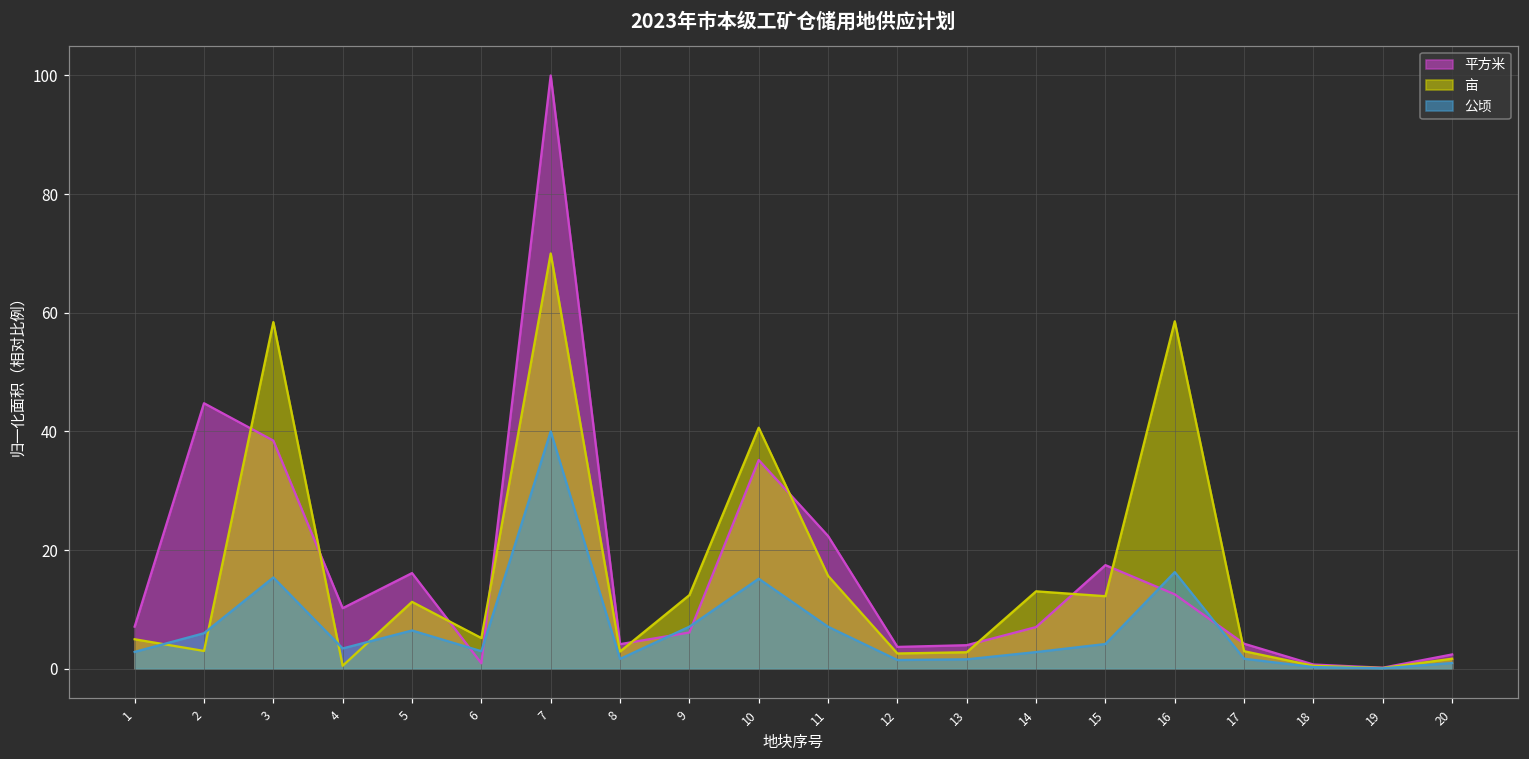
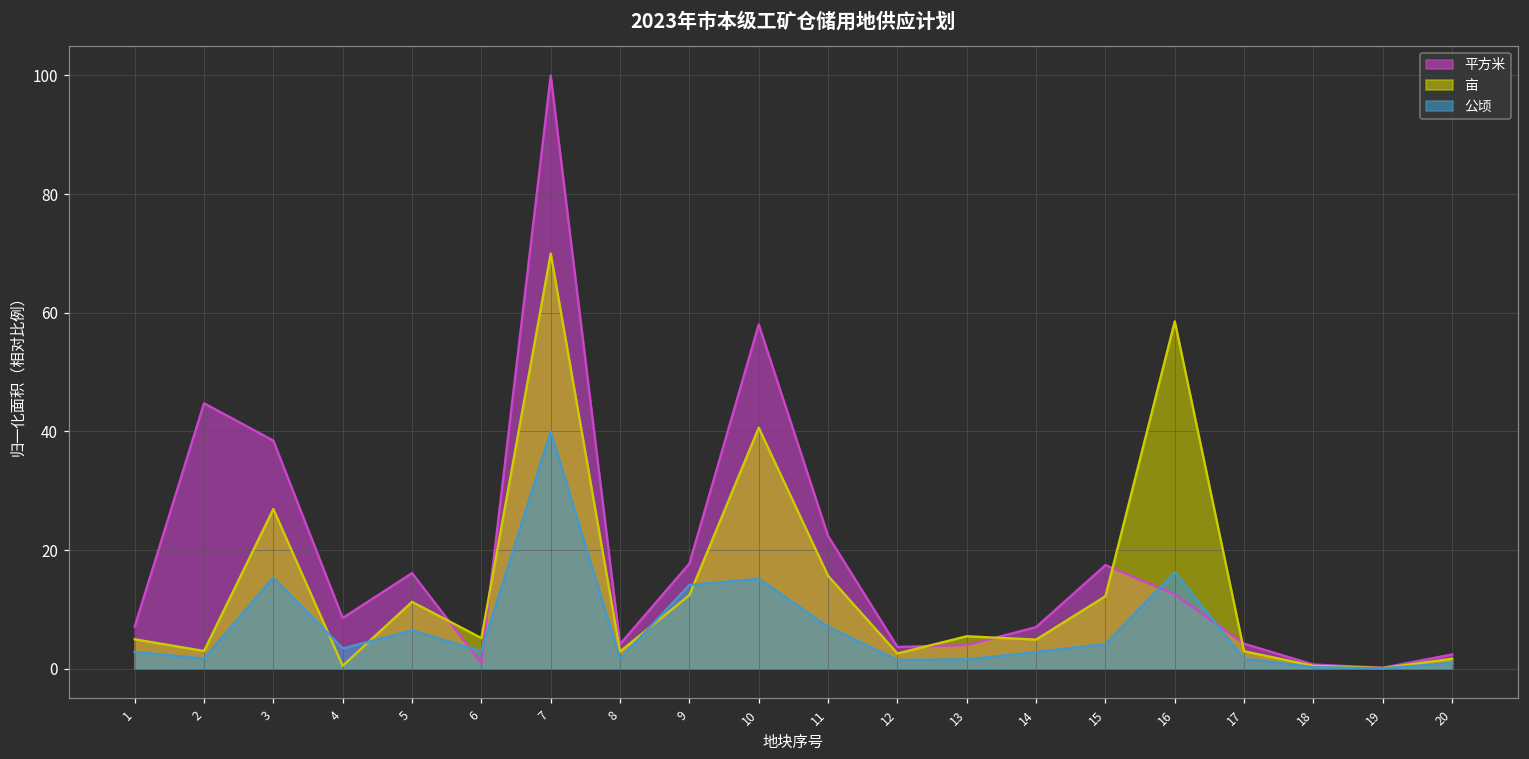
公顷, 2: 6 -> 2
亩, 3: 58 -> 27
平方米, 4: 10 -> 9
平方米, 9: 6 -> 18
公顷, 9: 7 -> 14
平方米, 10: 35 -> 58
亩, 13: 3 -> 5
亩, 14: 13 -> 5
